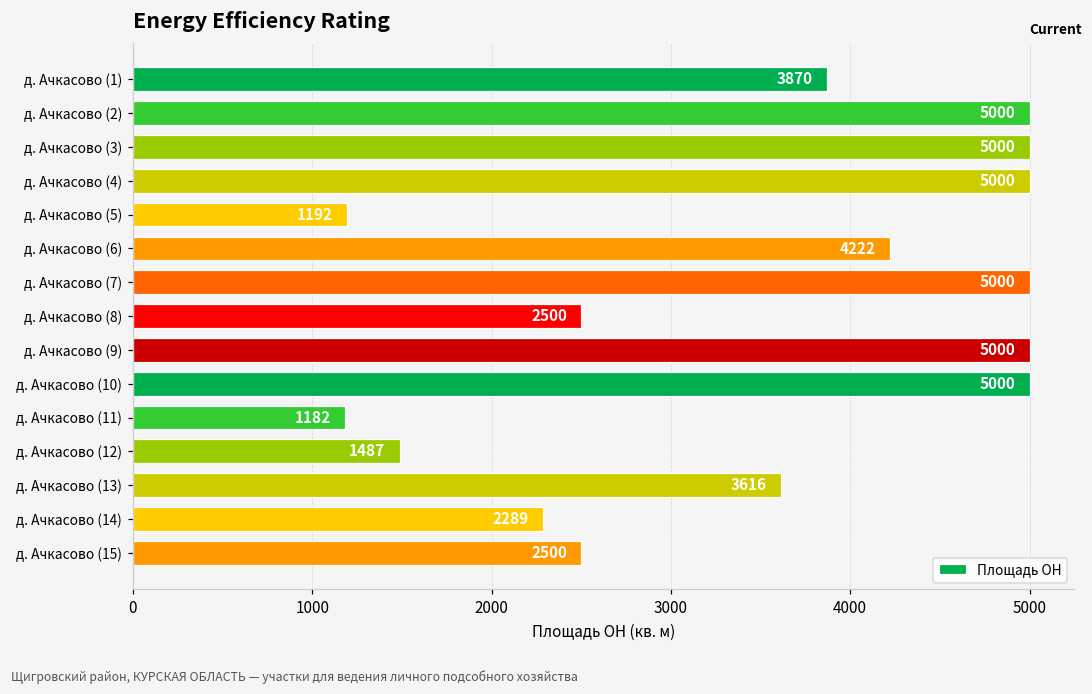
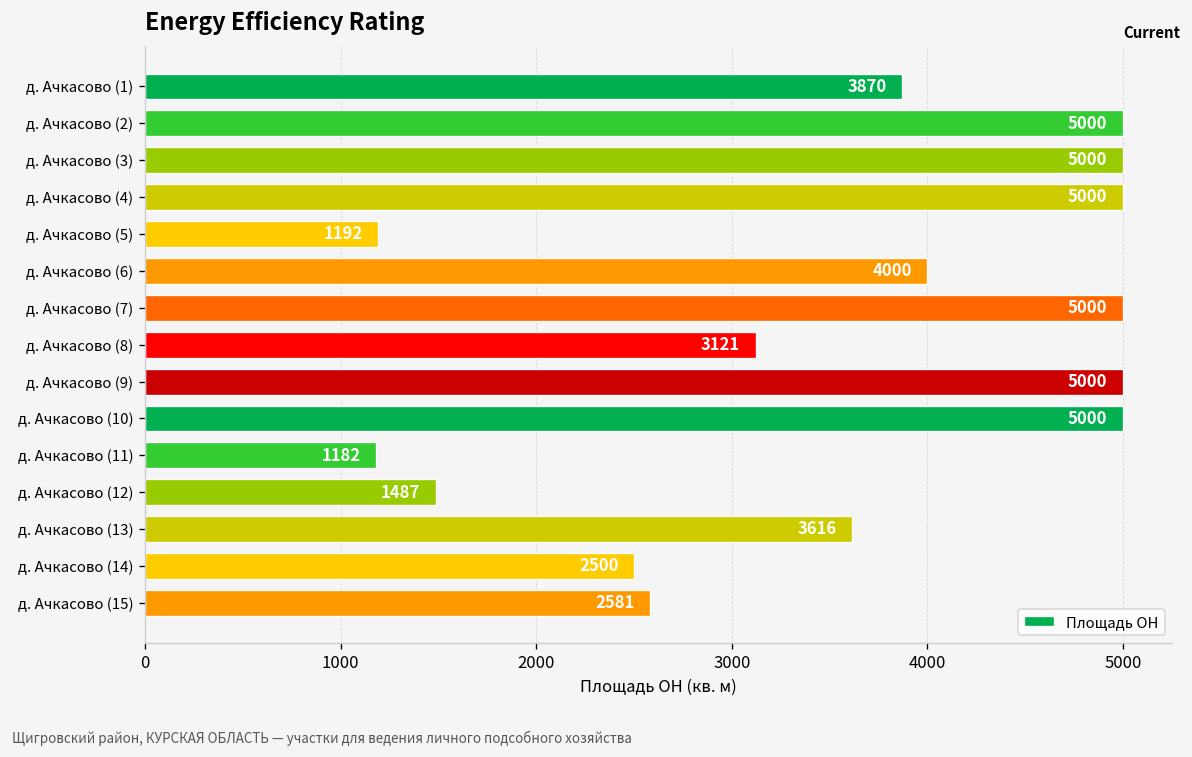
д. Ачкасово (6): 4222 -> 4000
д. Ачкасово (8): 2500 -> 3121
д. Ачкасово (14): 2289 -> 2500
д. Ачкасово (15): 2500 -> 2581
